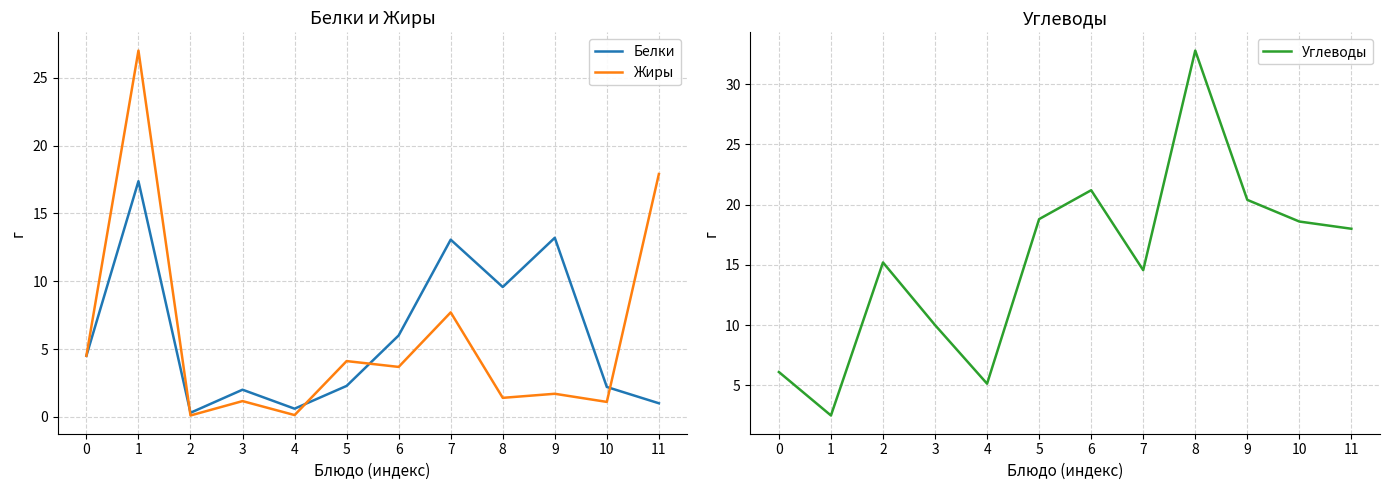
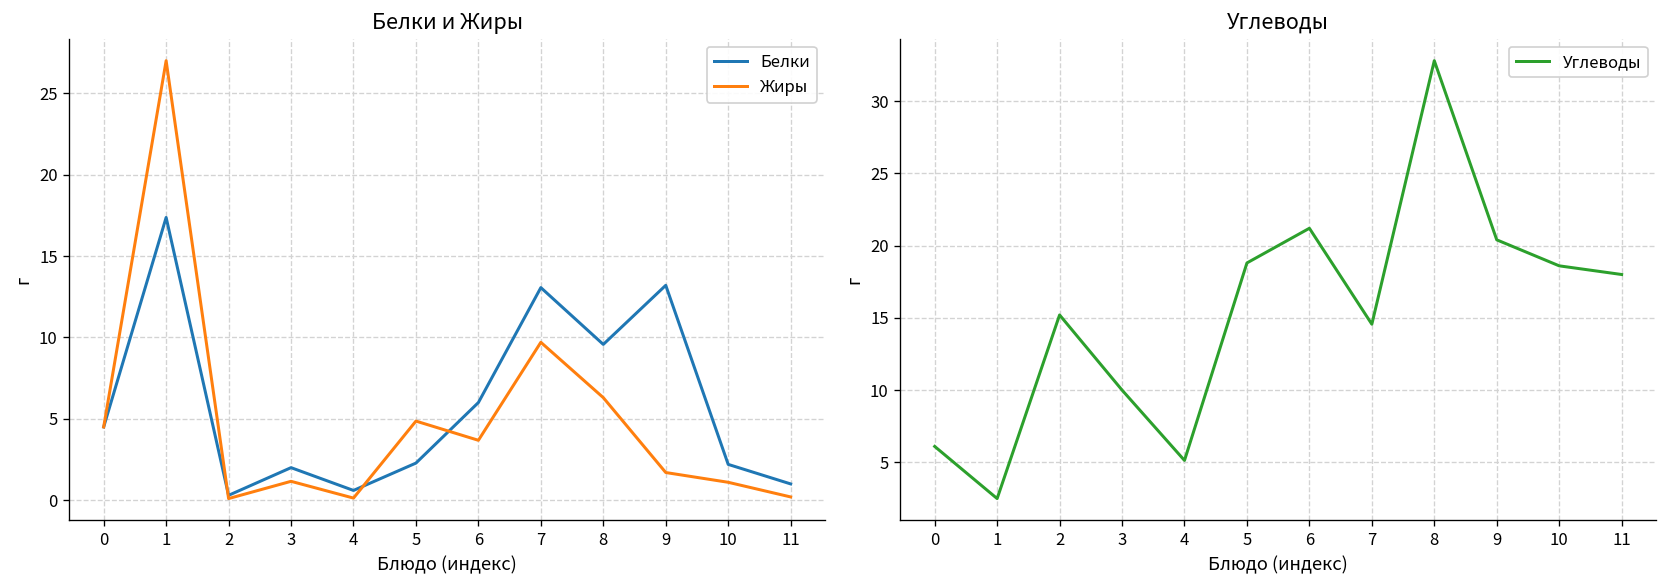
Белки и Жиры, Жиры, 5: 4.1 -> 4.9
Белки и Жиры, Жиры, 7: 7.7 -> 9.7
Белки и Жиры, Жиры, 8: 1.4 -> 6.3
Белки и Жиры, Жиры, 11: 17.9 -> 0.2
